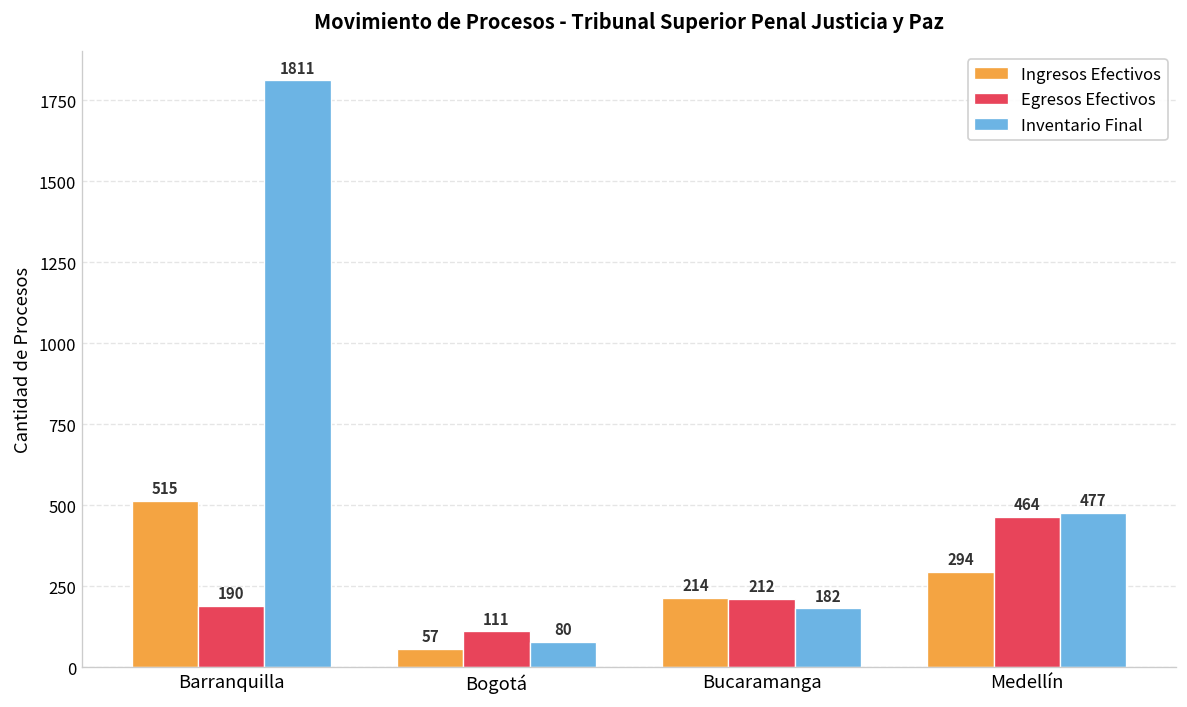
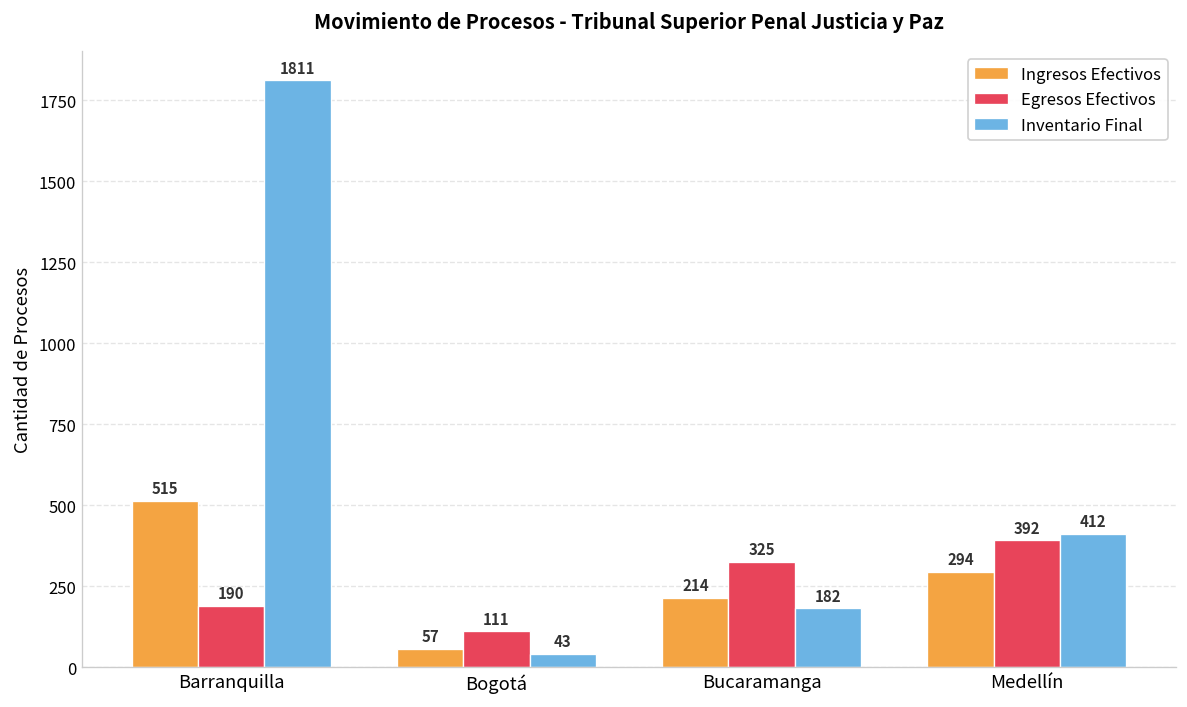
Inventario Final, Bogotá: 80 -> 43
Egresos Efectivos, Bucaramanga: 212 -> 325
Egresos Efectivos, Medellín: 464 -> 392
Inventario Final, Medellín: 477 -> 412
